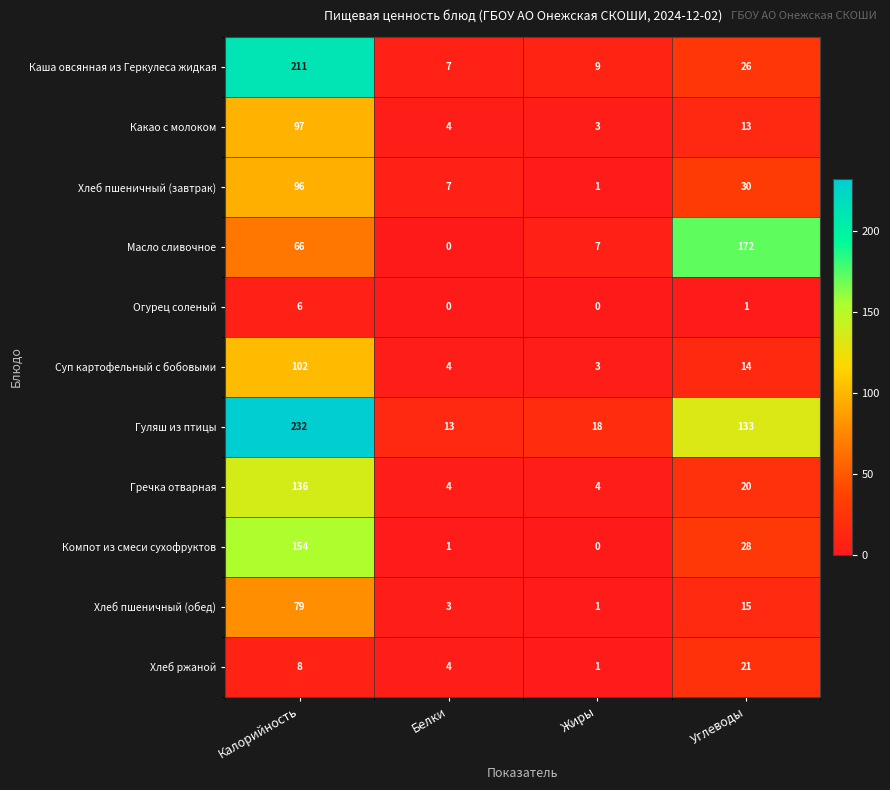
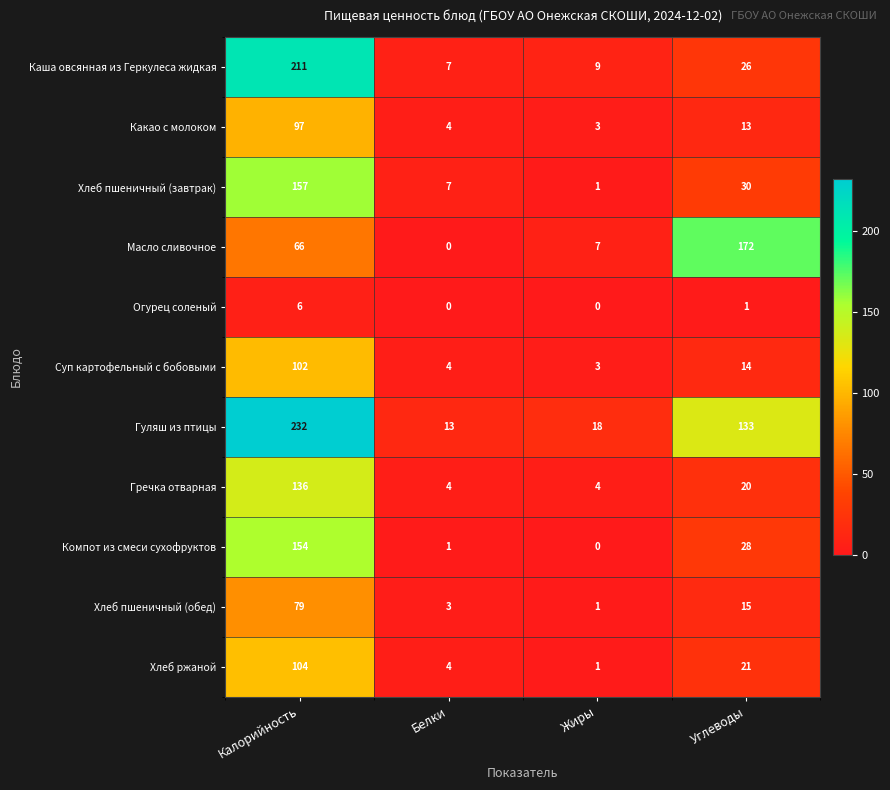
Хлеб пшеничный (завтрак), Калорийность: 96 -> 157
Хлеб ржаной, Калорийность: 8 -> 104
